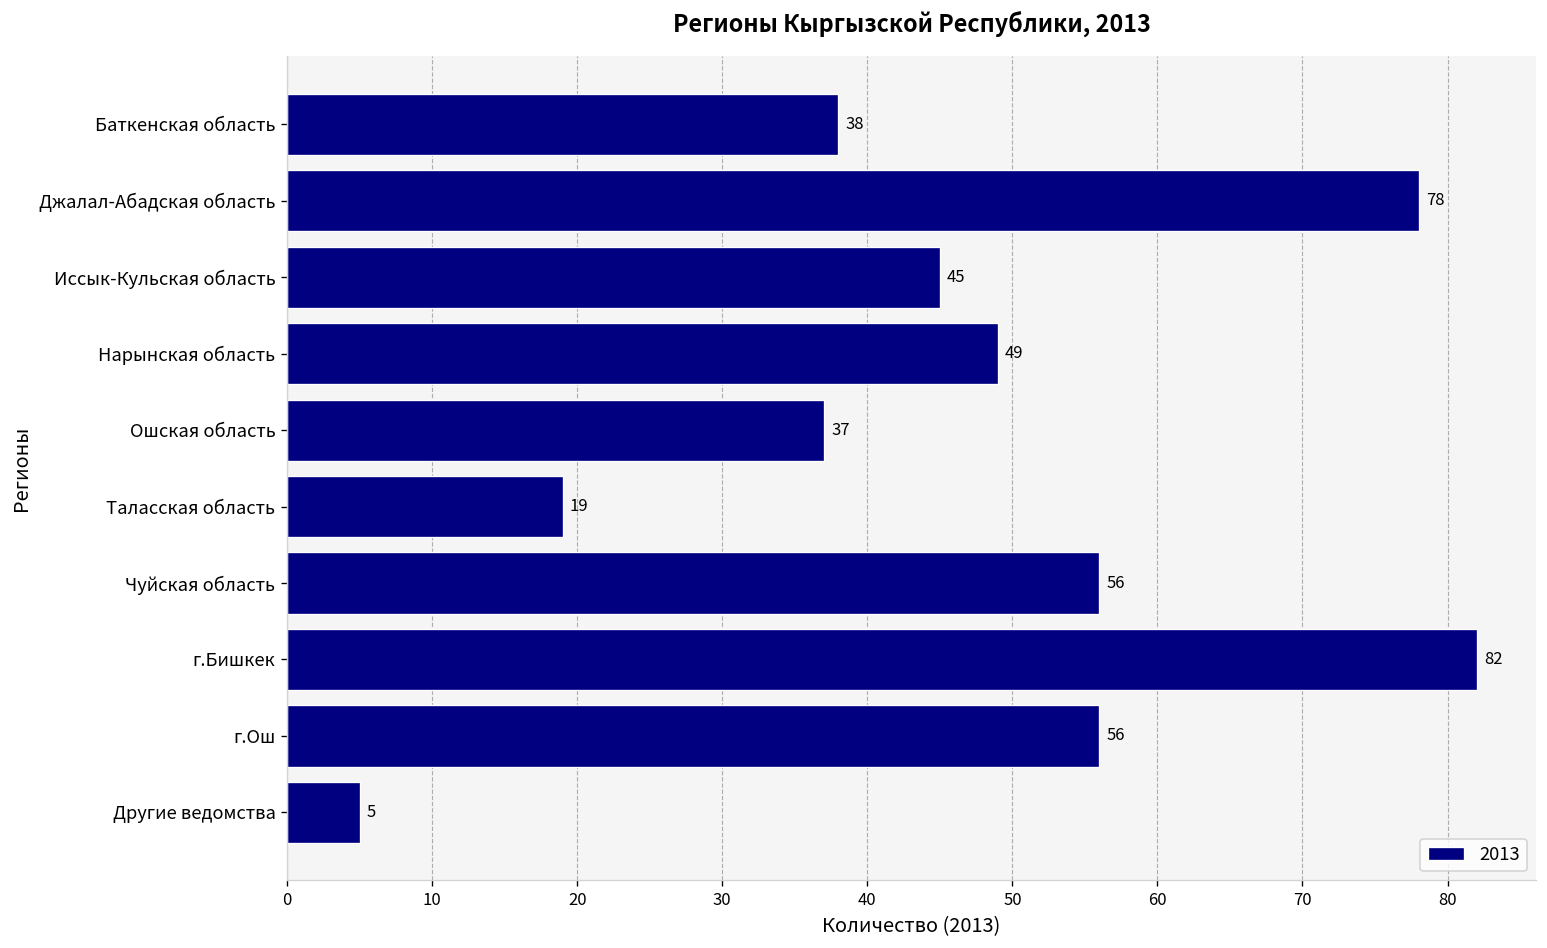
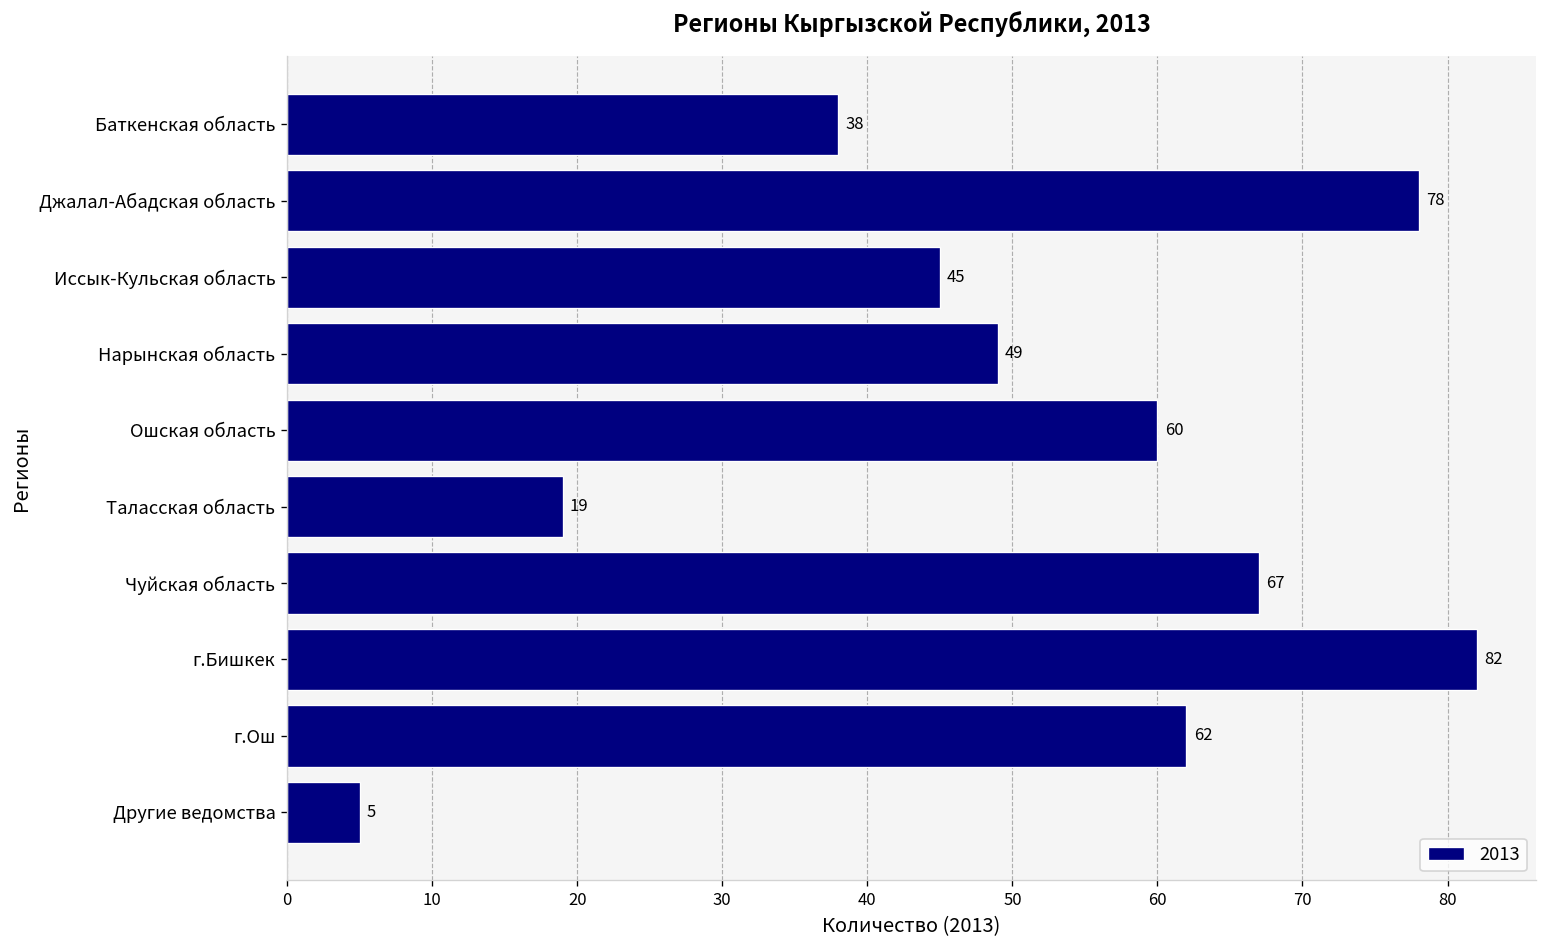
Ошская область: 37 -> 60
Чуйская область: 56 -> 67
г.Ош: 56 -> 62
